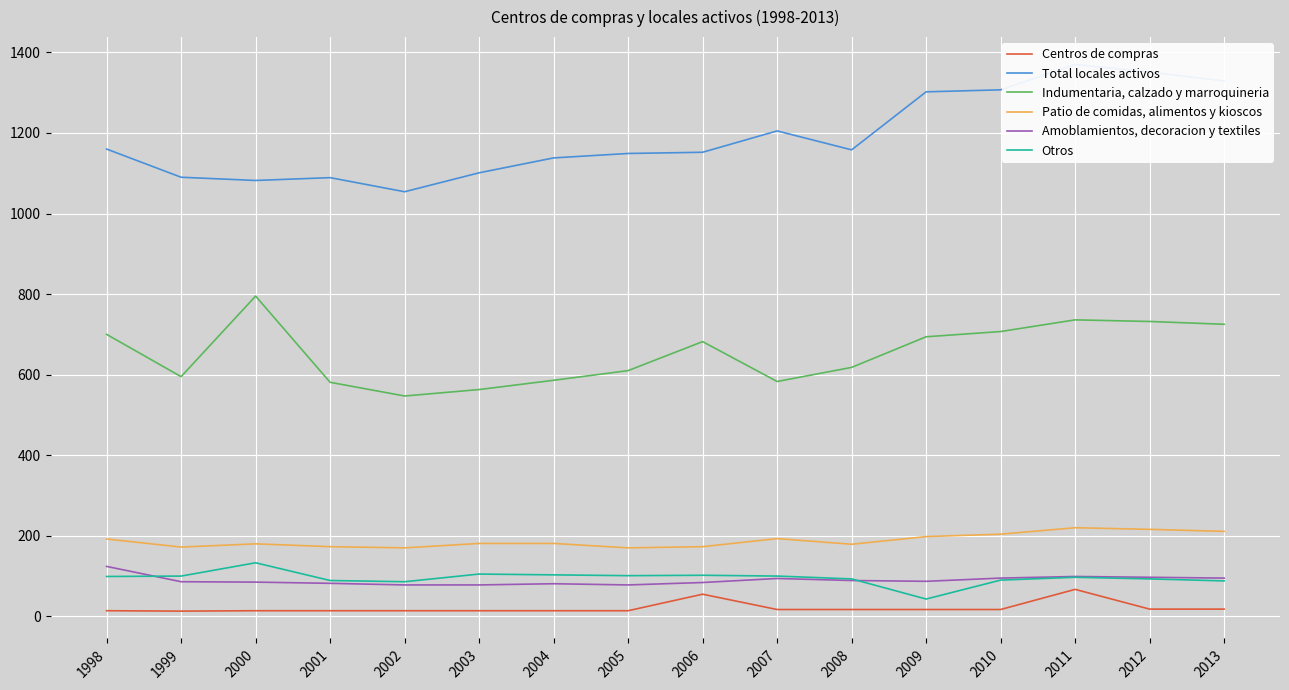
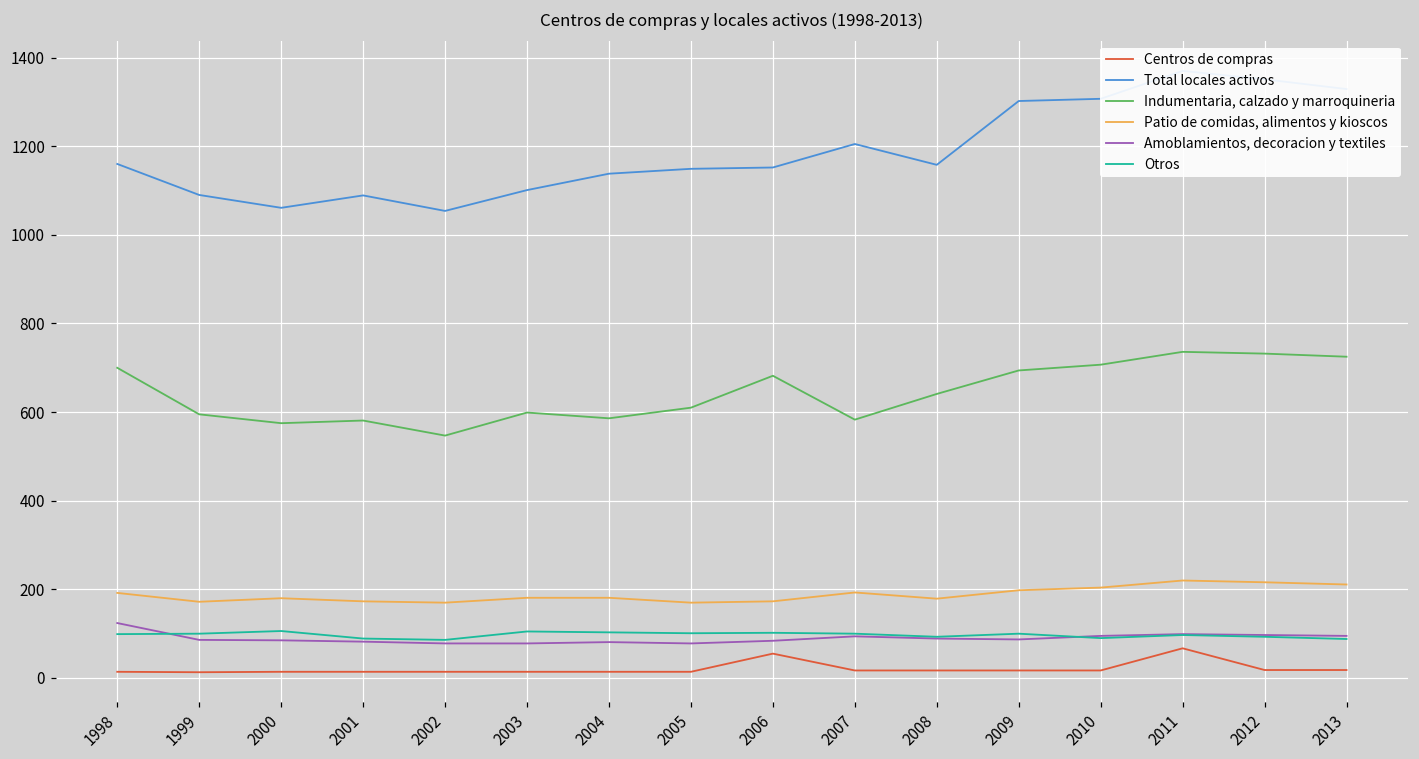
Total locales activos, 2000: 1080 -> 1060
Indumentaria, calzado y marroquineria, 2000: 800 -> 580
Otros, 2000: 130 -> 110
Indumentaria, calzado y marroquineria, 2003: 560 -> 600
Indumentaria, calzado y marroquineria, 2008: 620 -> 640
Otros, 2009: 40 -> 100
